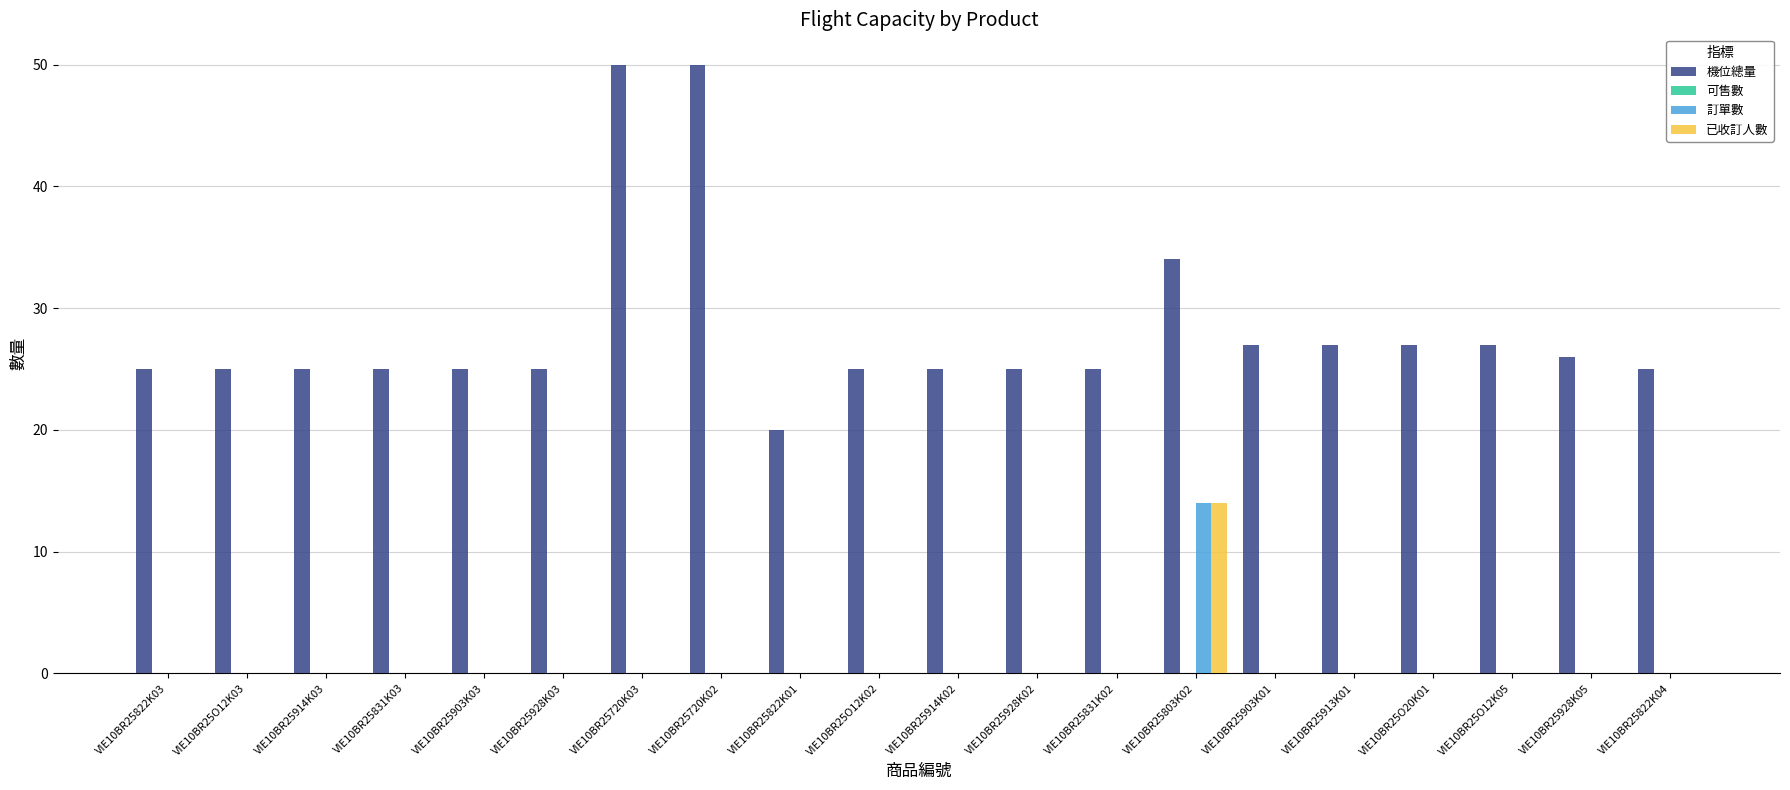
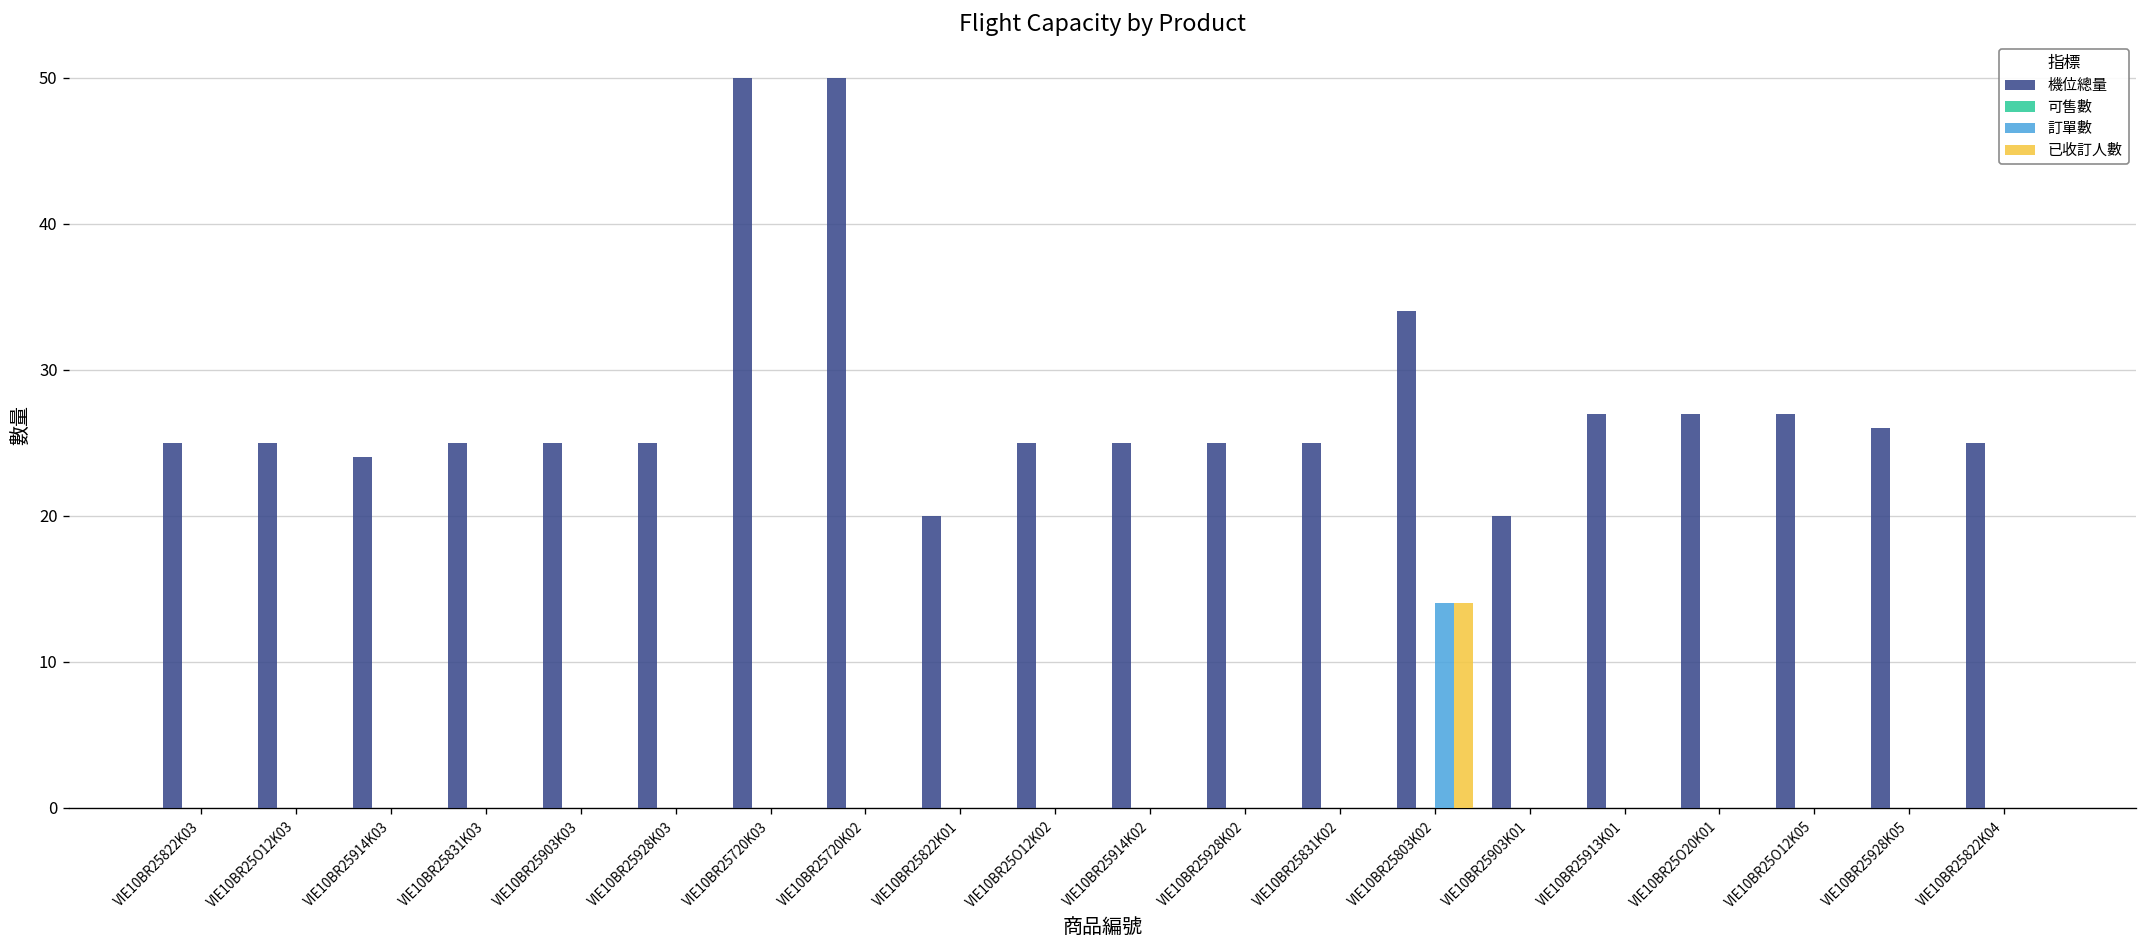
機位總量, VIE10BR25914K03: 25 -> 24
機位總量, VIE10BR25903K01: 27 -> 20
